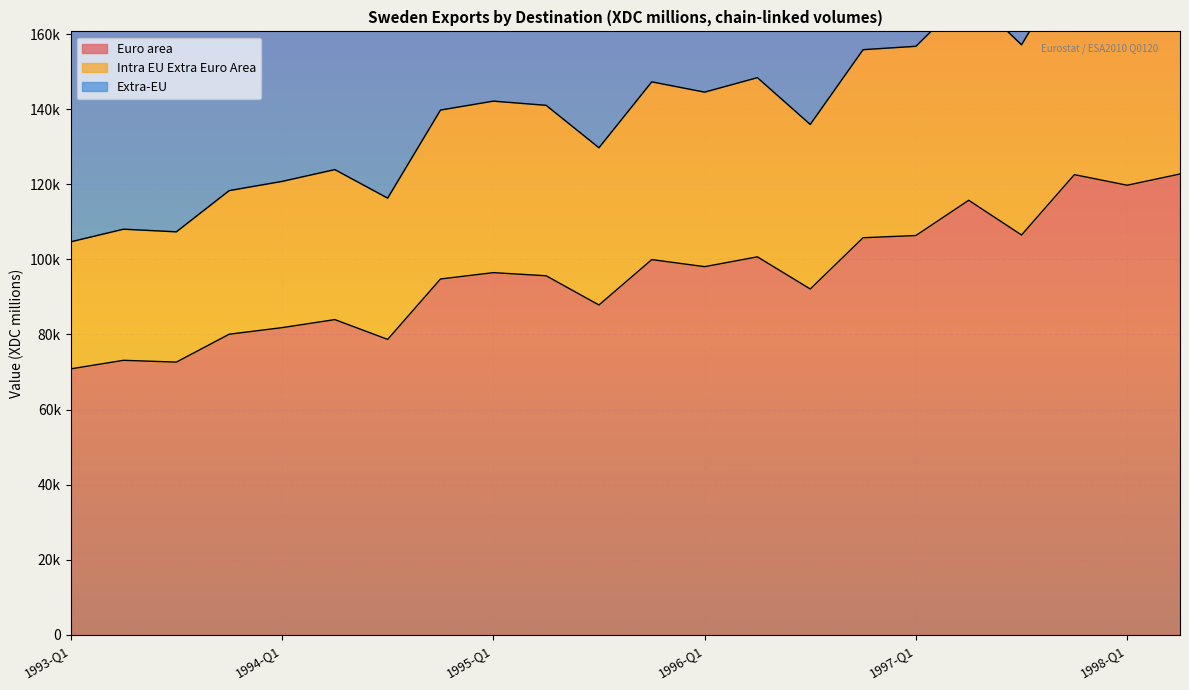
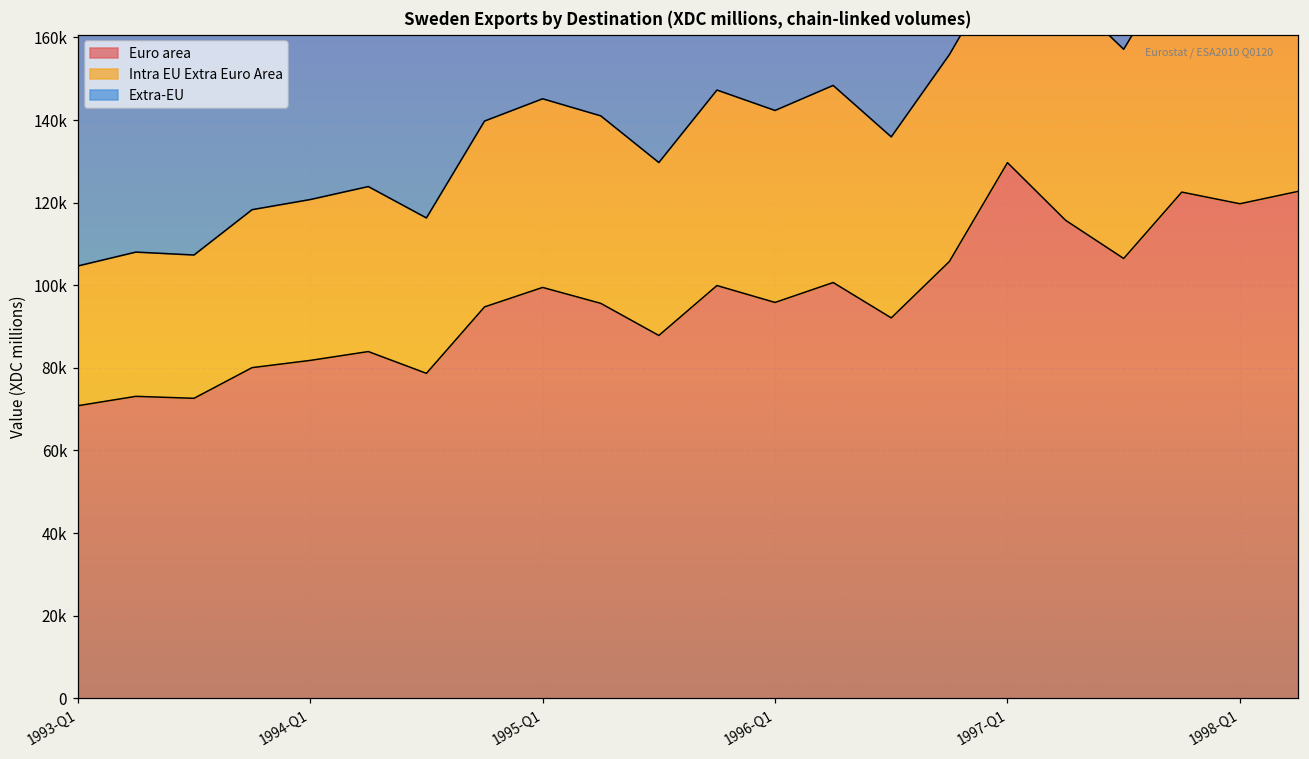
Euro area, 1995-Q1: 96000 -> 99000
Euro area, 1996-Q1: 98000 -> 96000
Euro area, 1997-Q1: 106000 -> 130000
